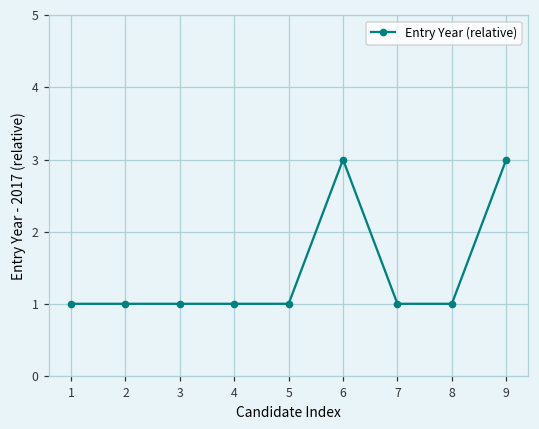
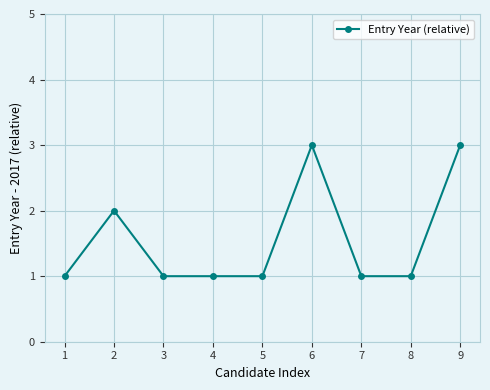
2: 1.0 -> 2.0
